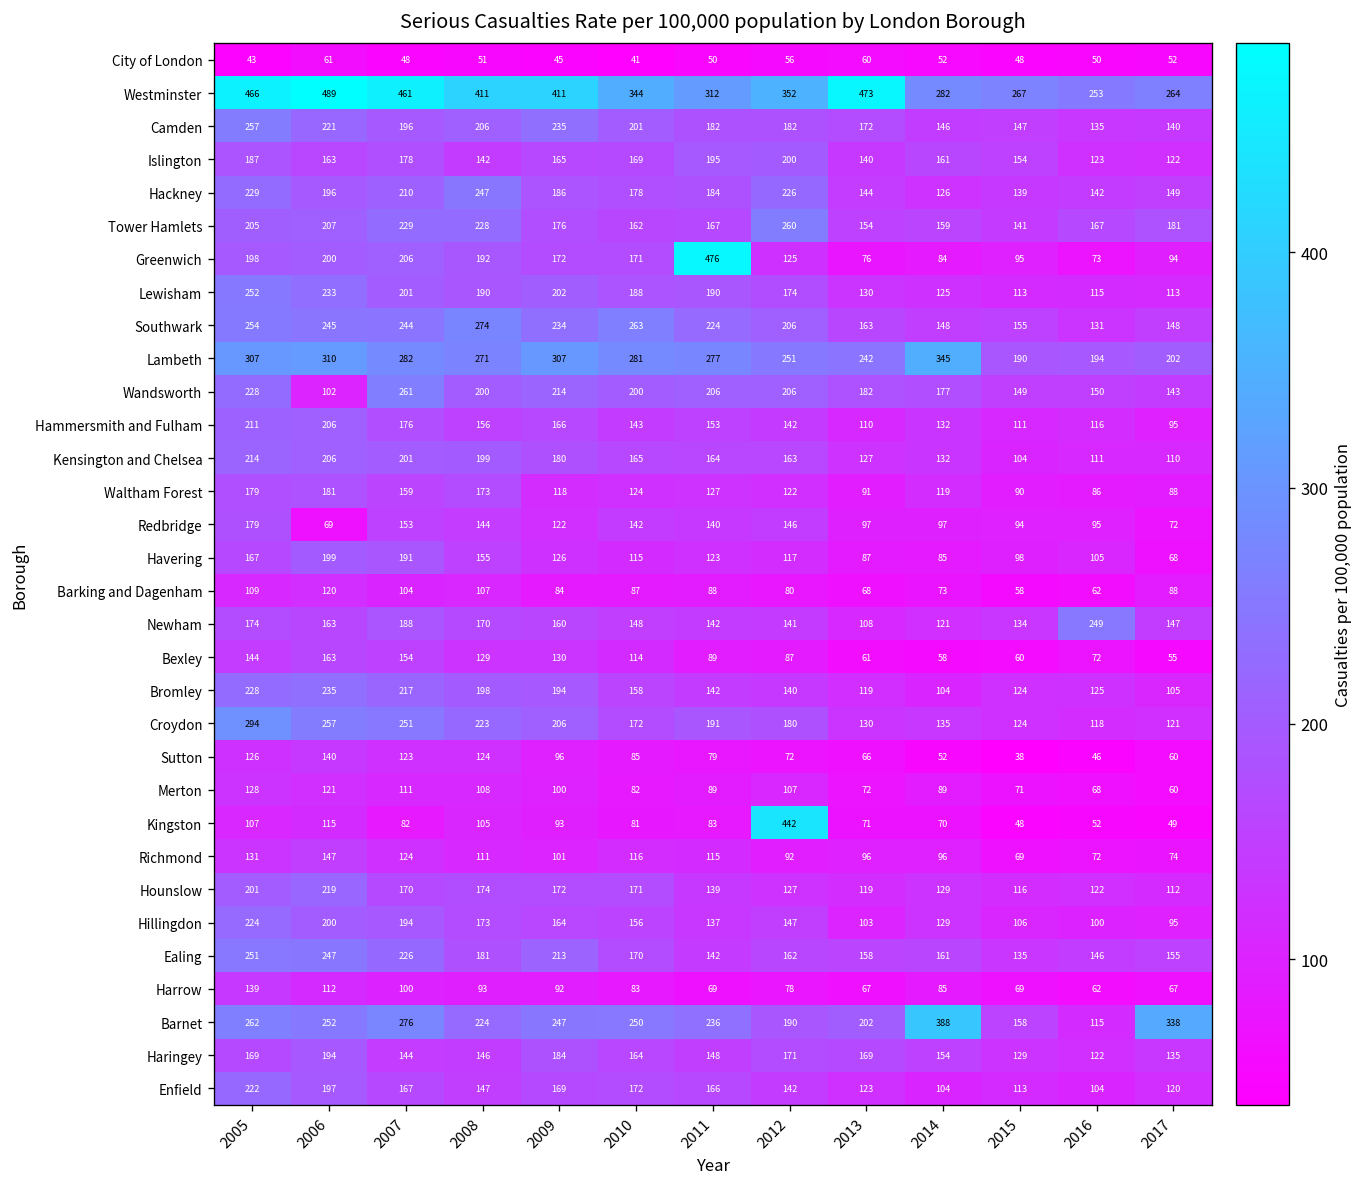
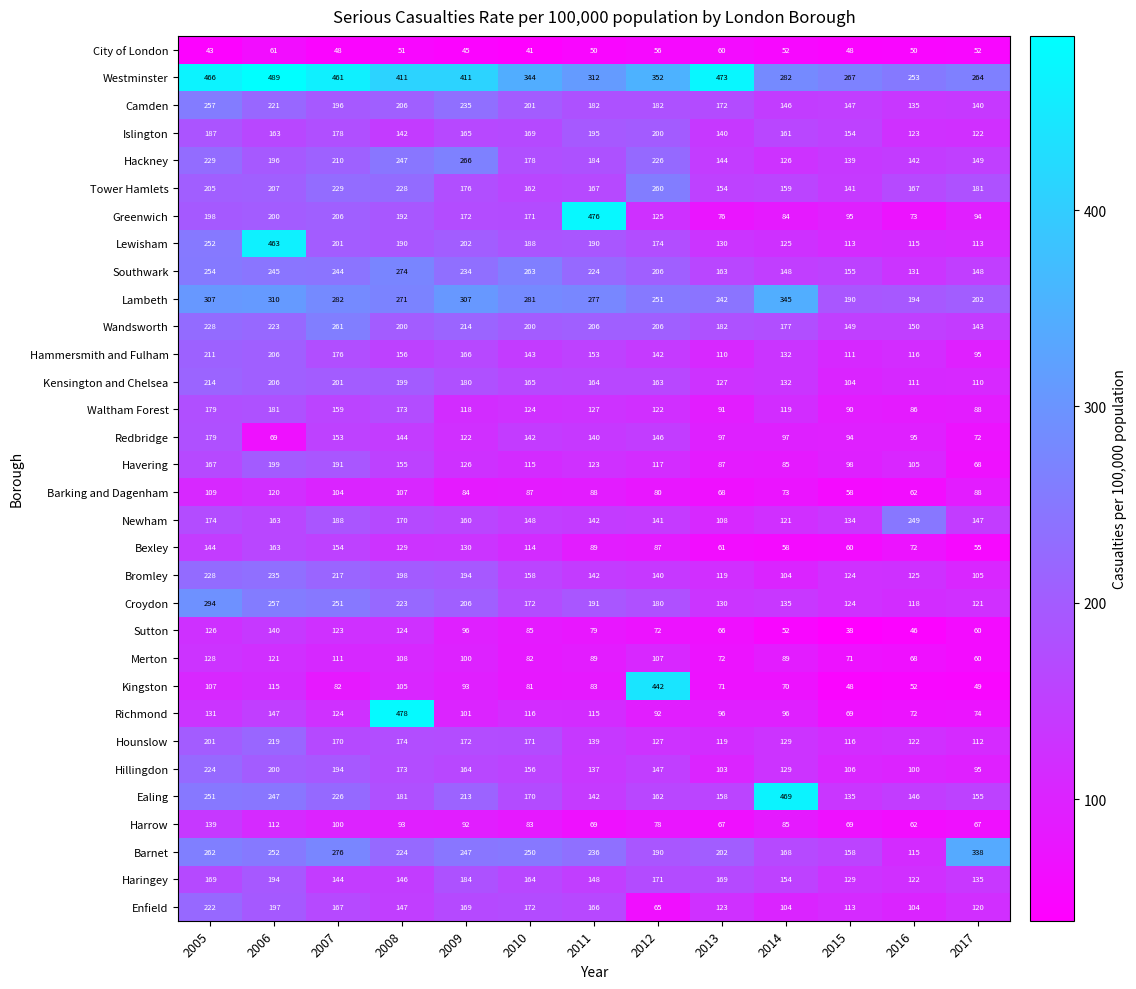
Hackney, 2009: 186 -> 266
Lewisham, 2006: 233 -> 463
Wandsworth, 2006: 102 -> 223
Richmond, 2008: 111 -> 478
Ealing, 2014: 161 -> 469
Barnet, 2014: 388 -> 168
Enfield, 2012: 142 -> 65
